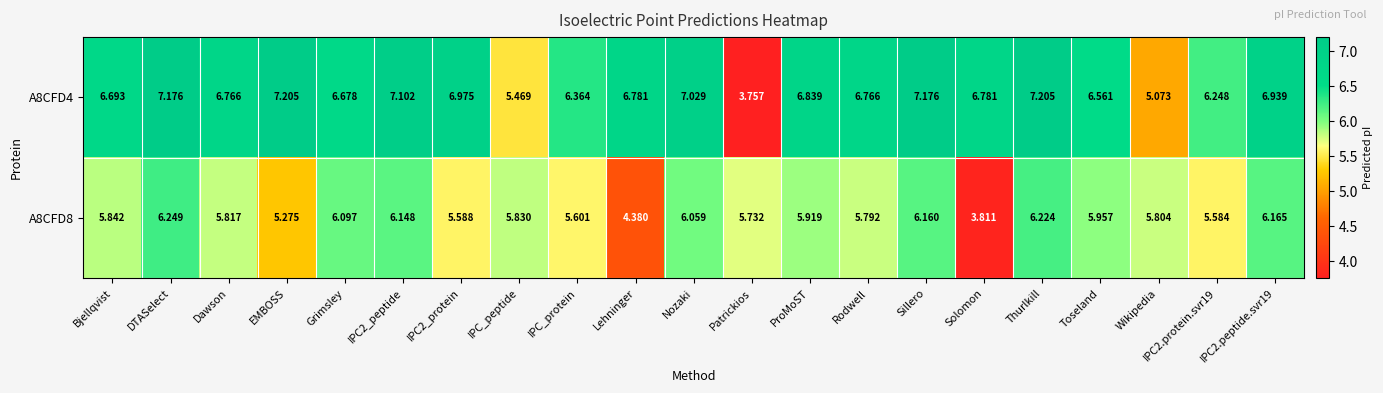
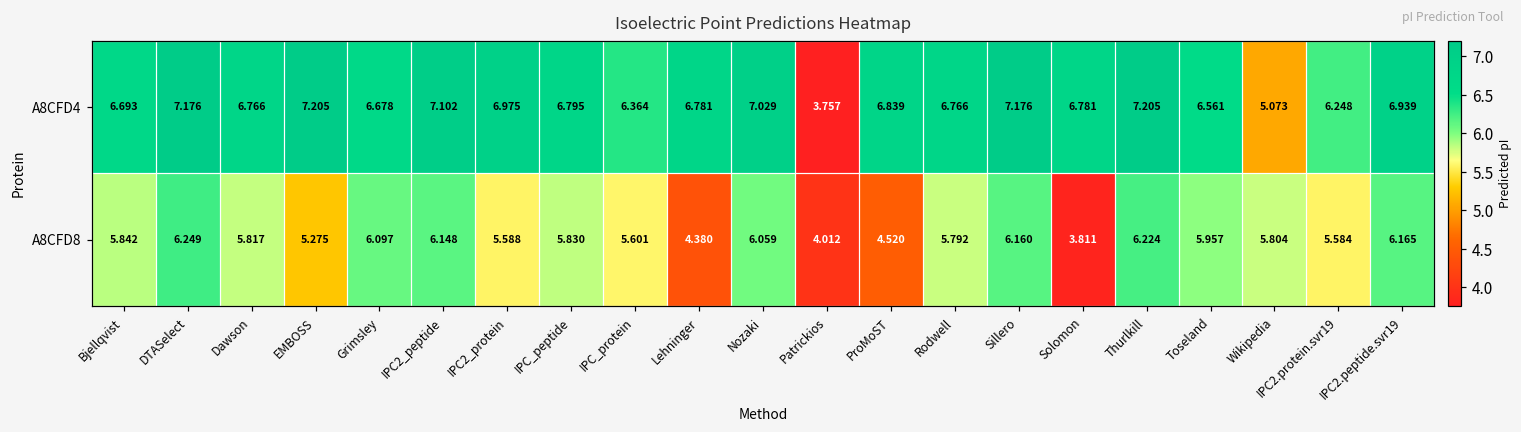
A8CFD4, IPC_peptide: 5.469 -> 6.795
A8CFD8, Patrickios: 5.732 -> 4.012
A8CFD8, ProMoST: 5.919 -> 4.520
